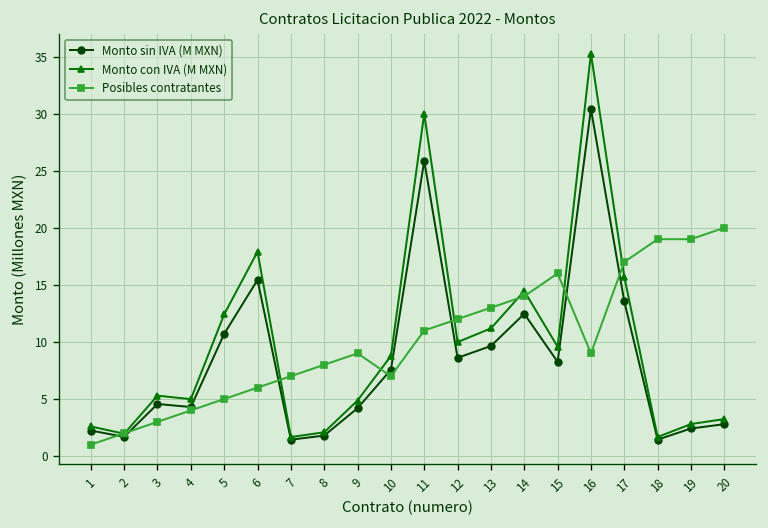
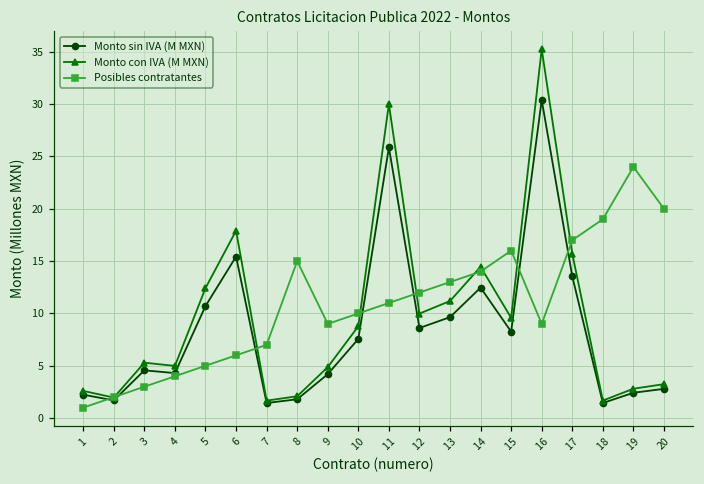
Posibles contratantes, 8: 8 -> 15
Posibles contratantes, 10: 7 -> 10
Posibles contratantes, 19: 19 -> 24
